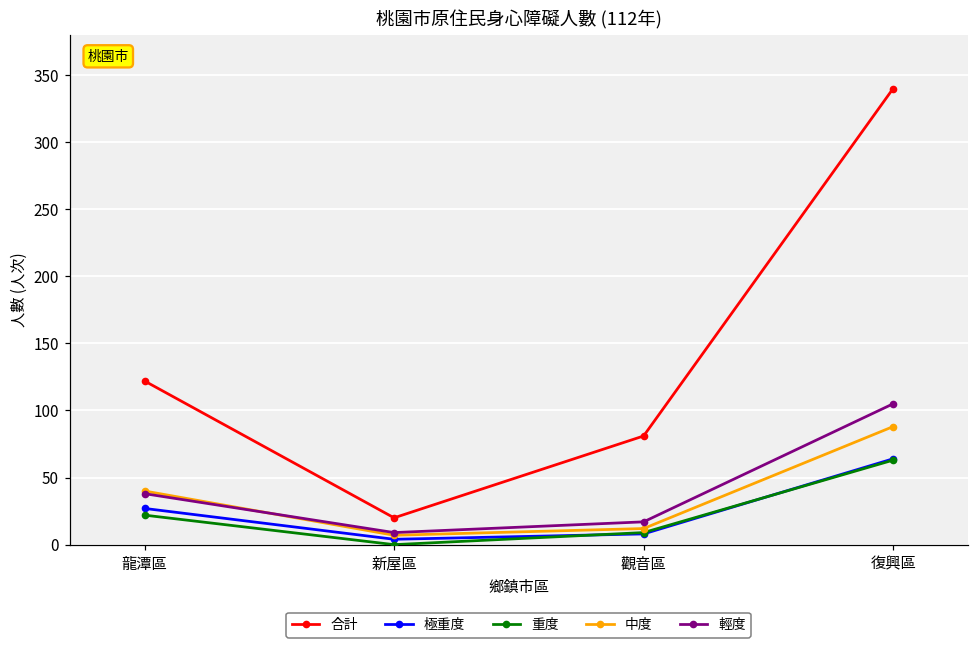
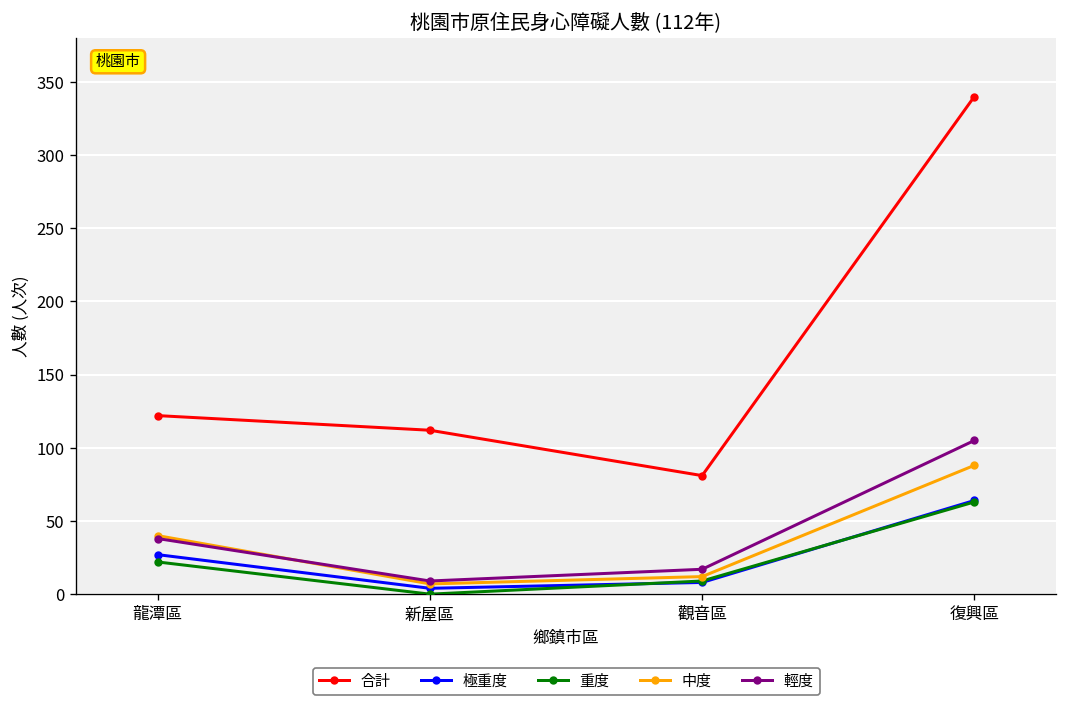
合計, 新屋區: 20 -> 112
